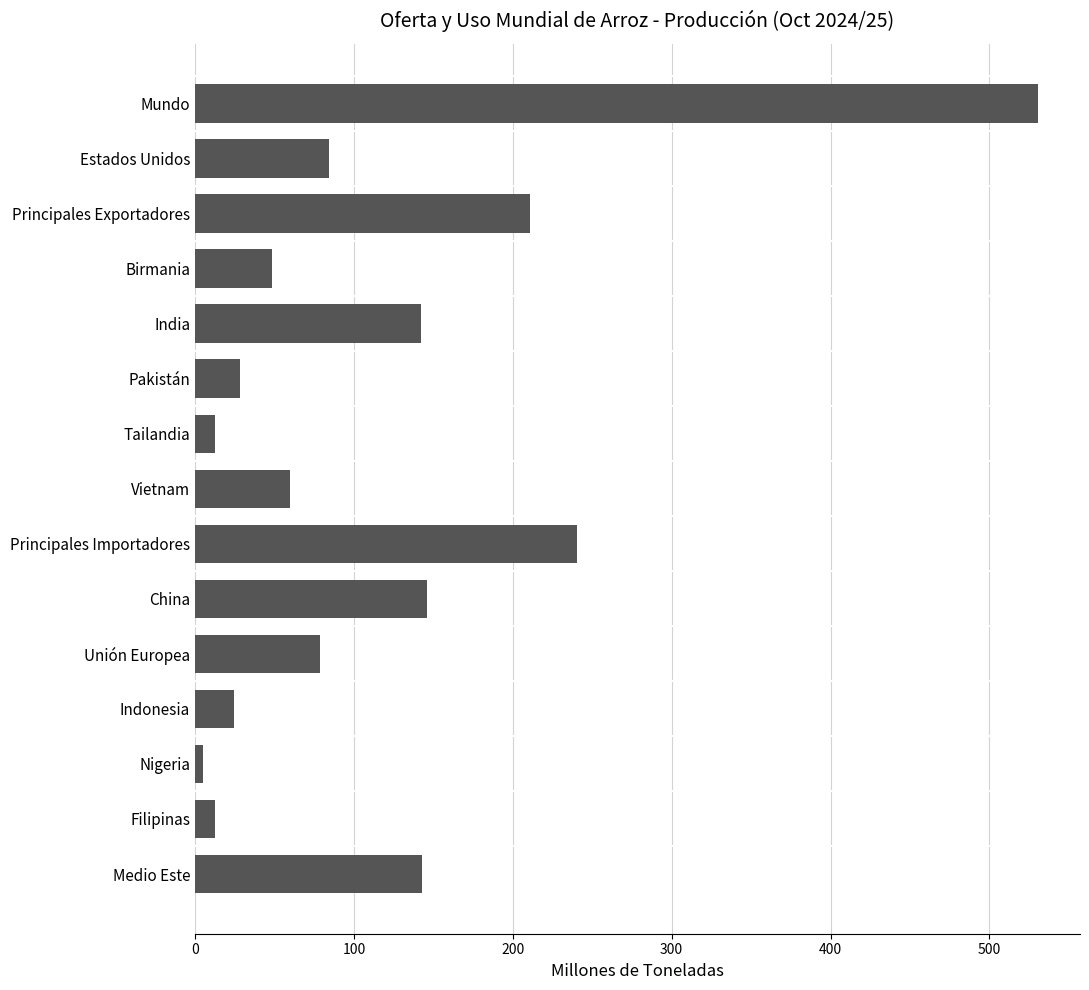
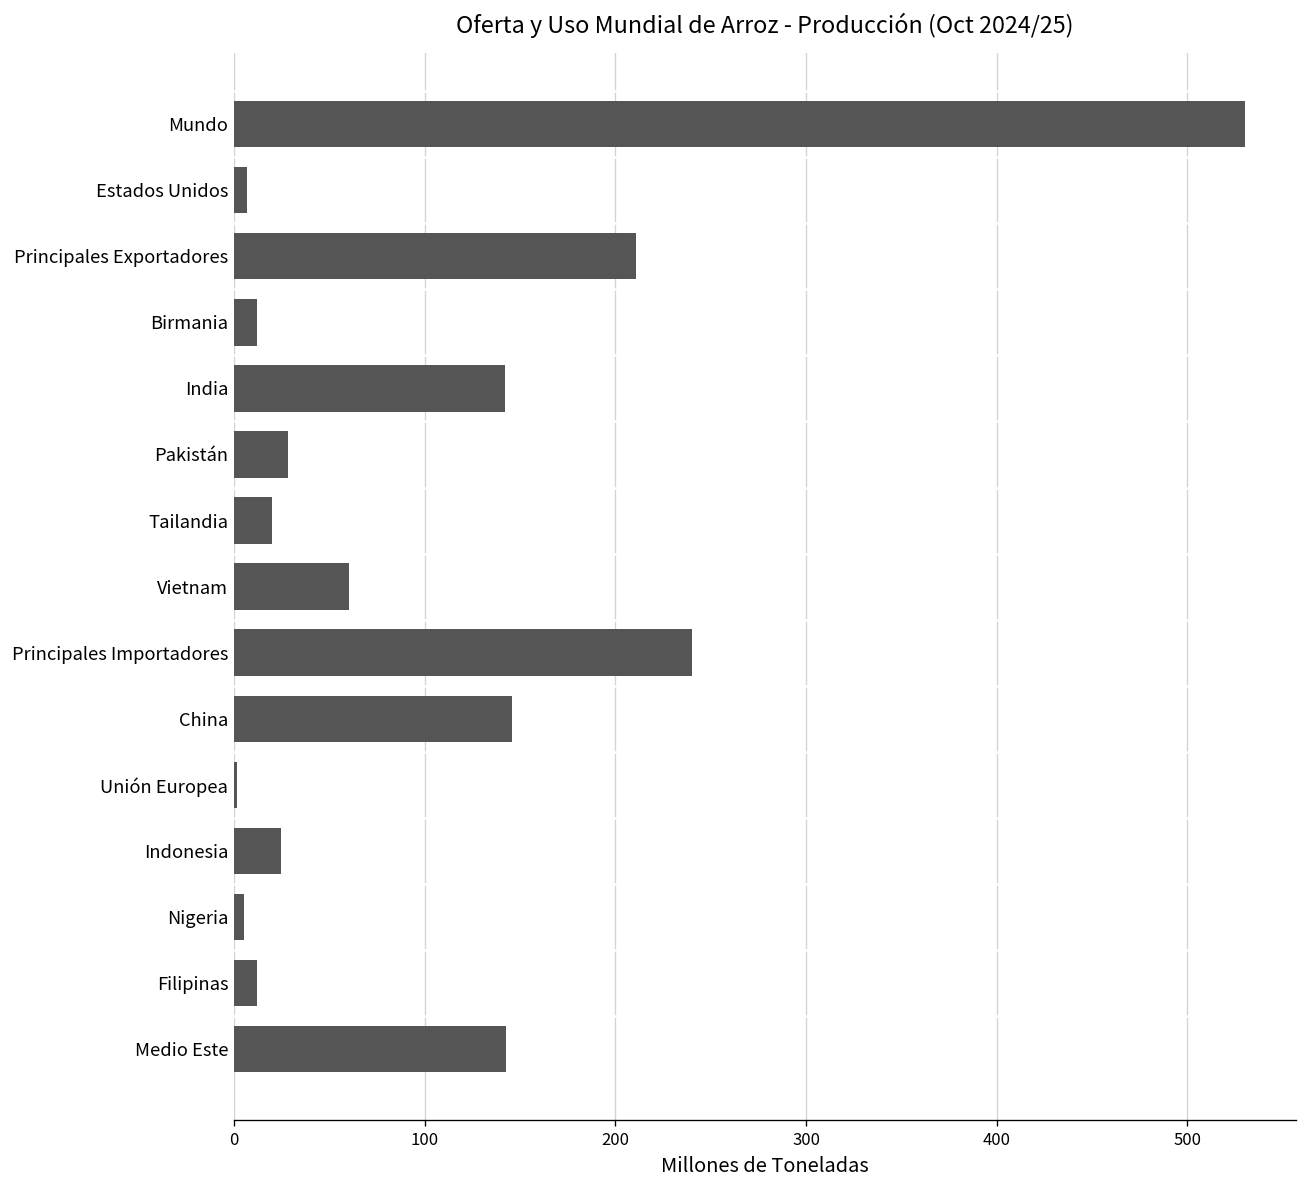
Estados Unidos: 85 -> 7
Birmania: 49 -> 12
Tailandia: 13 -> 20
Unión Europea: 79 -> 2
